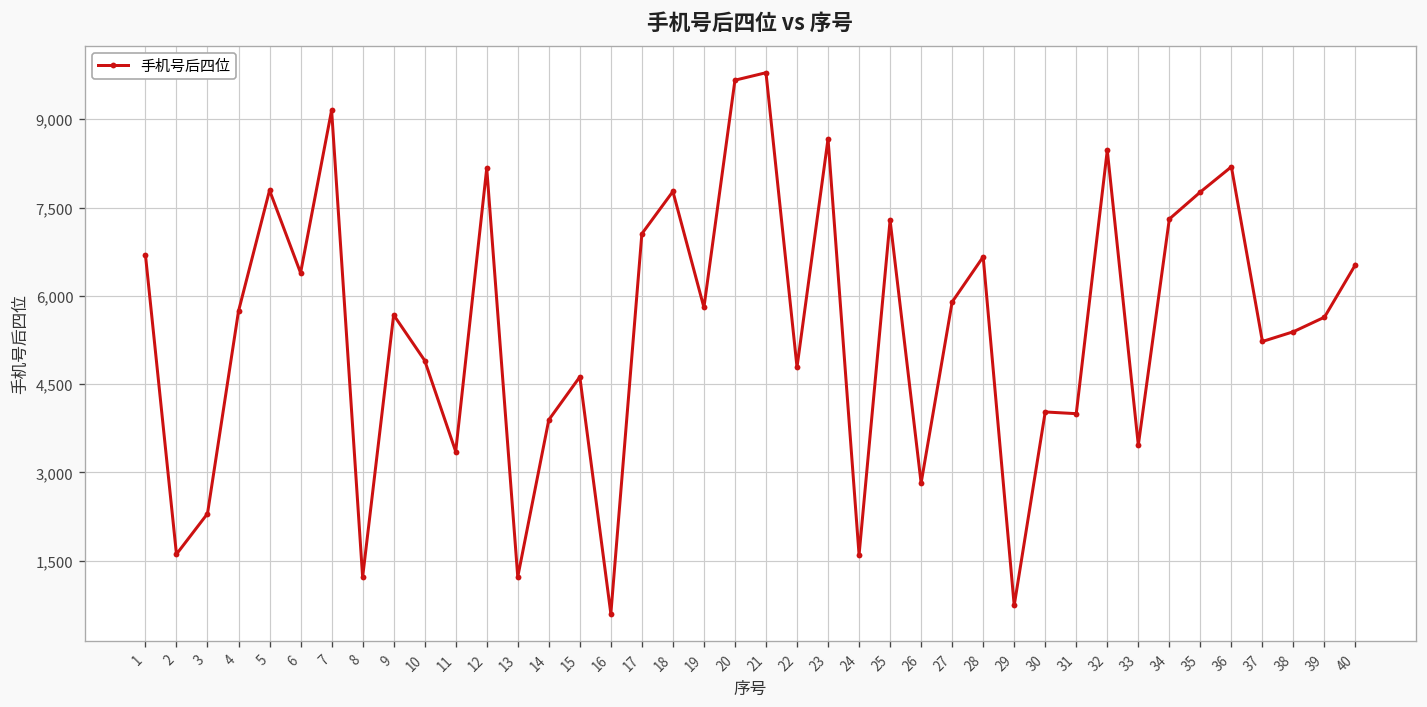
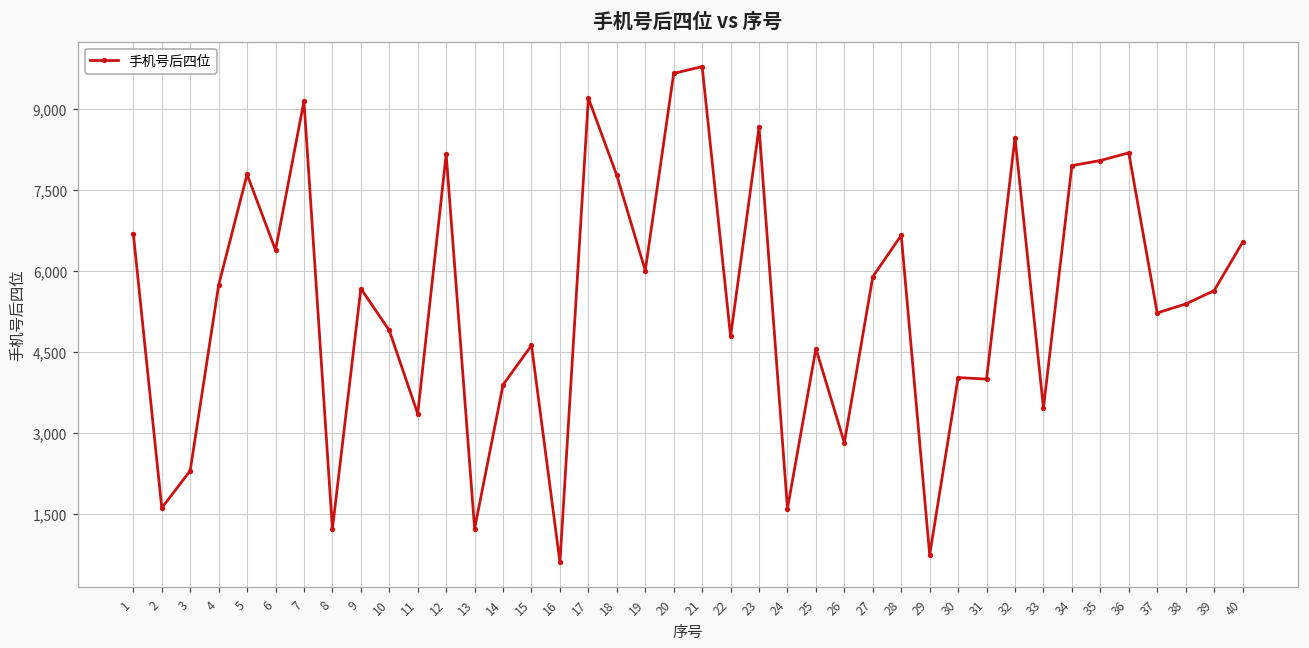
17: 7,100 -> 9,200
19: 5,800 -> 6,000
25: 7,300 -> 4,600
34: 7,300 -> 8,000
35: 7,800 -> 8,000
